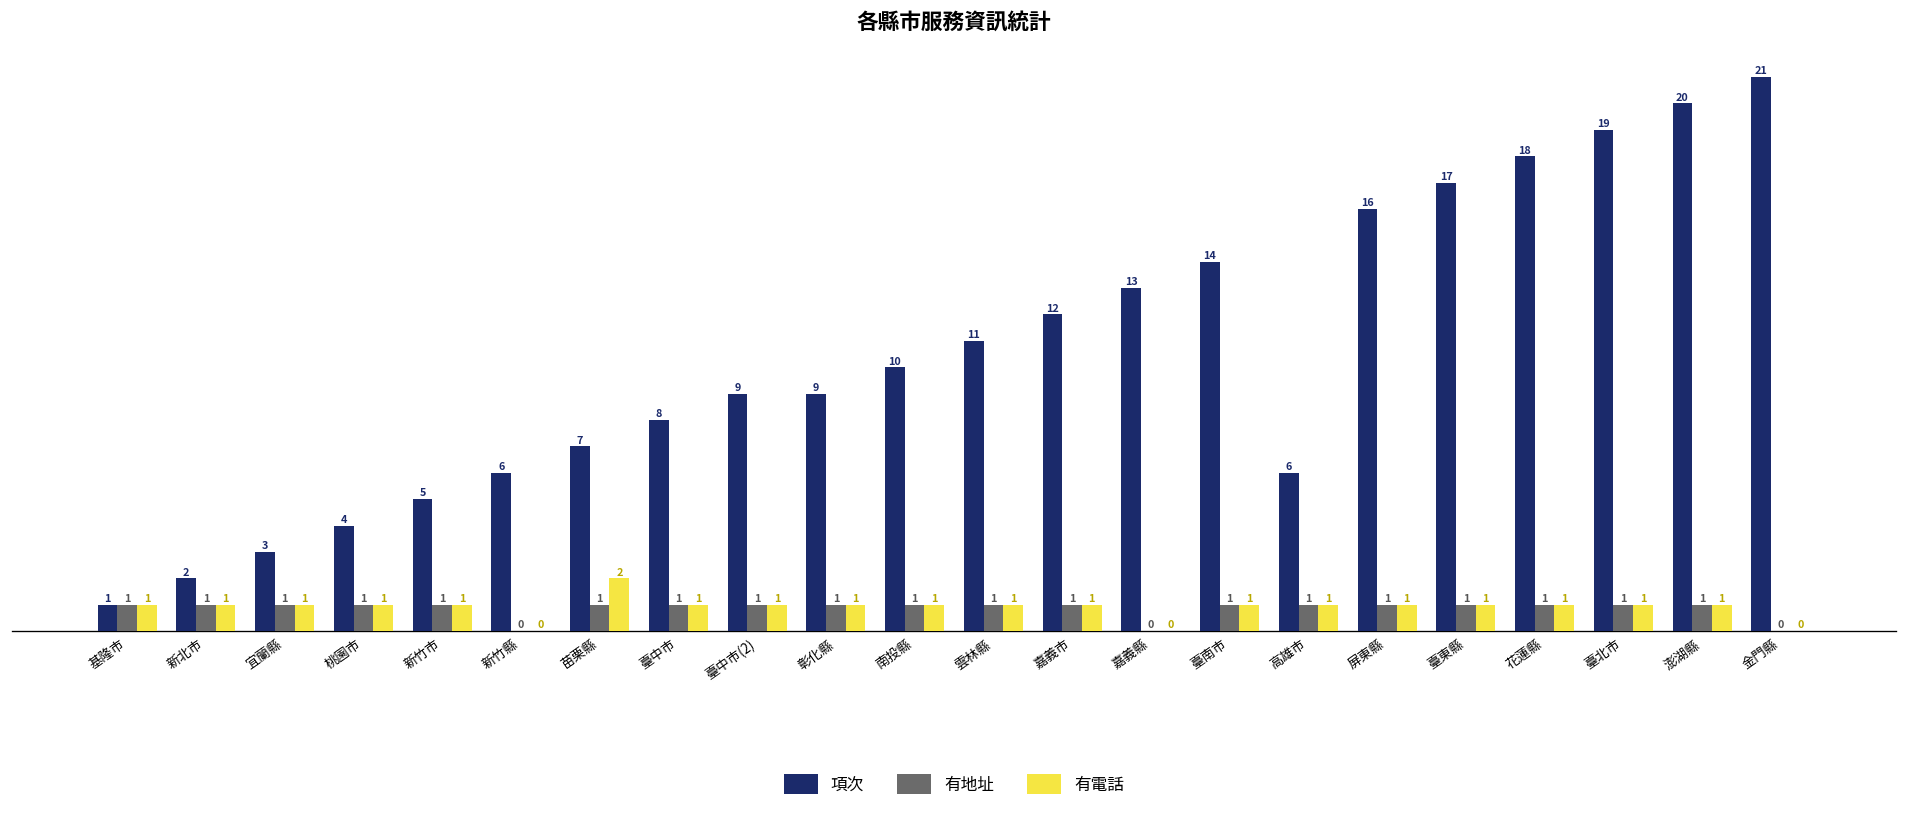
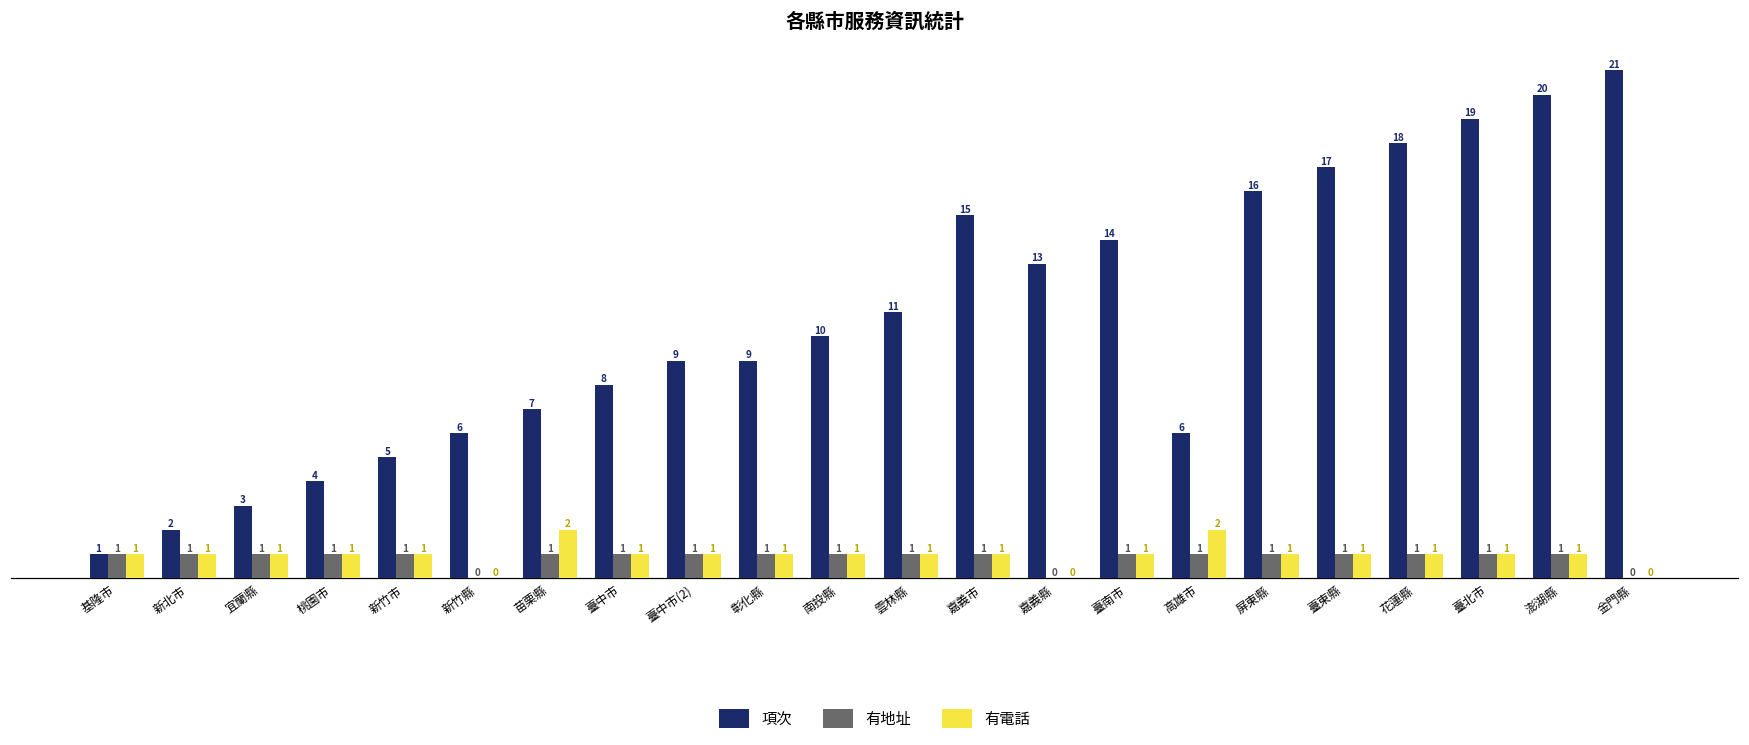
項次, 嘉義市: 12 -> 15
有電話, 高雄市: 1 -> 2
